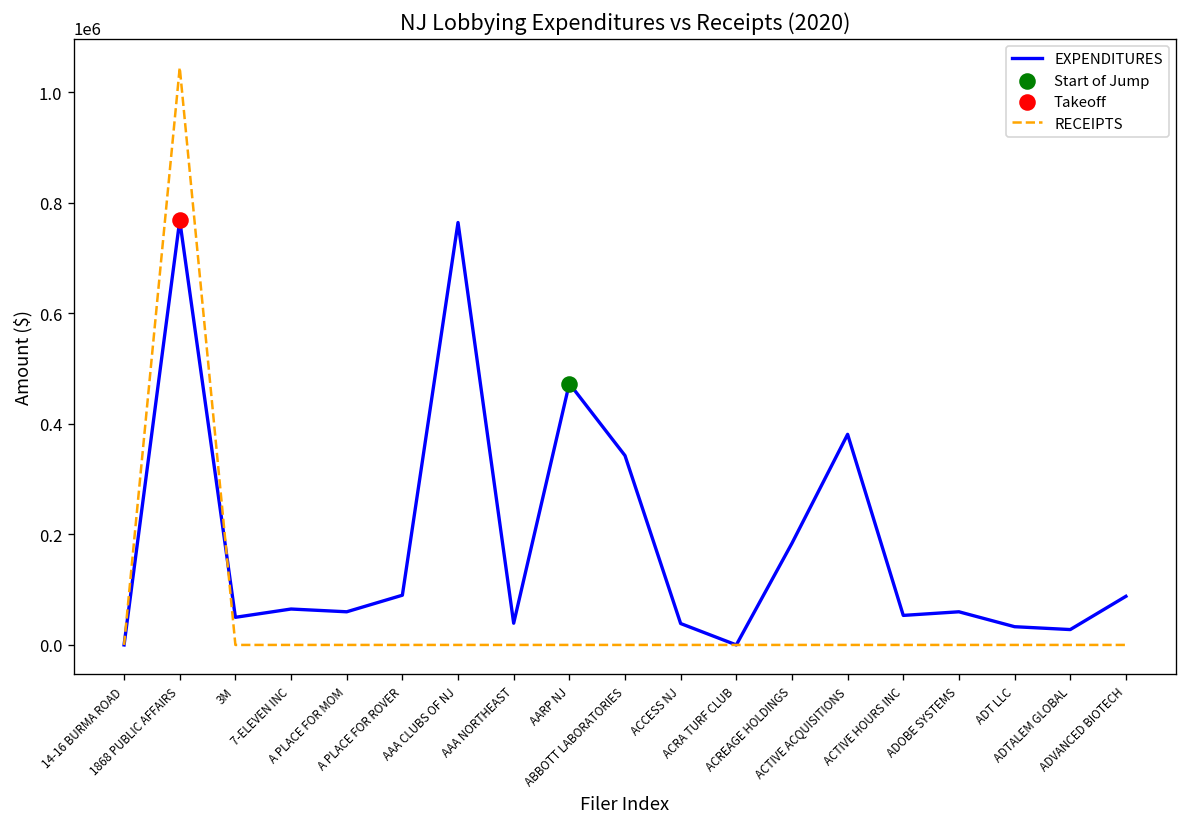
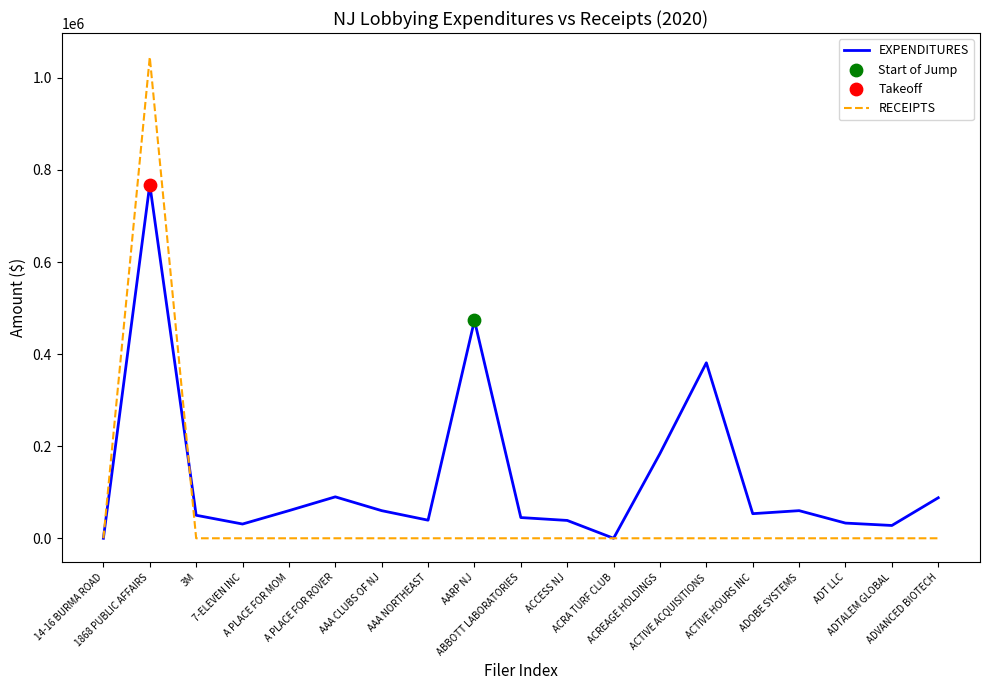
EXPENDITURES, 7-ELEVEN INC: 70000 -> 30000
EXPENDITURES, AAA CLUBS OF NJ: 760000 -> 60000
EXPENDITURES, ABBOTT LABORATORIES: 340000 -> 50000
